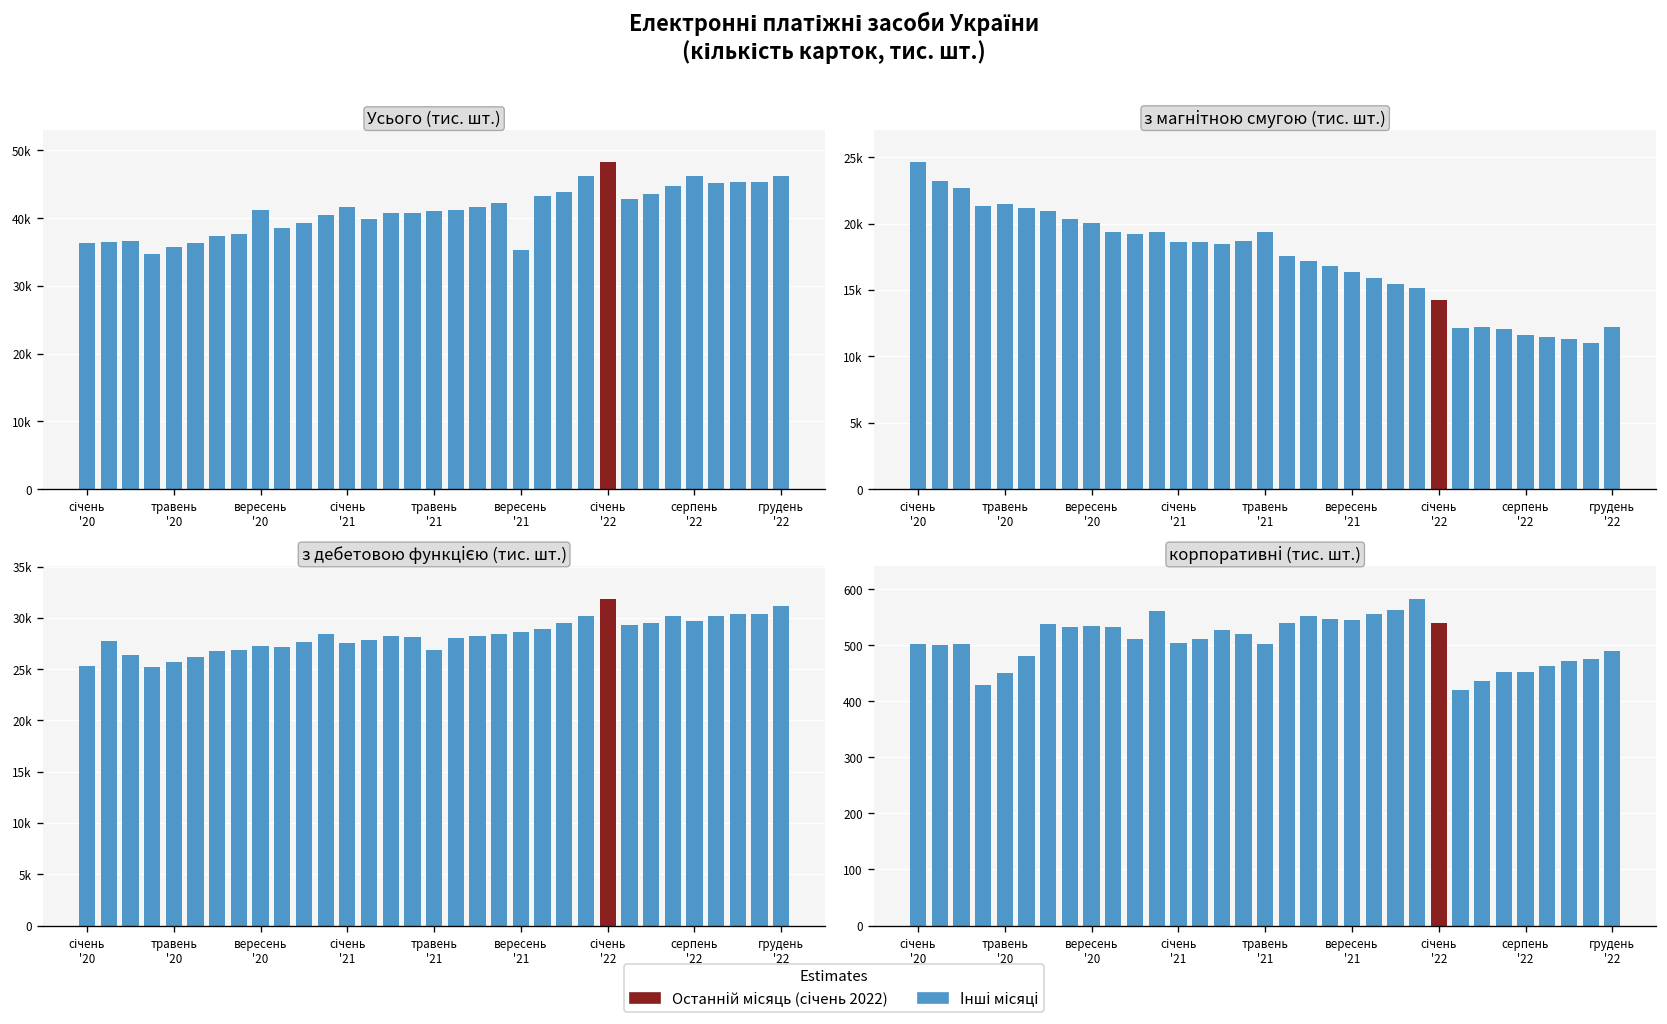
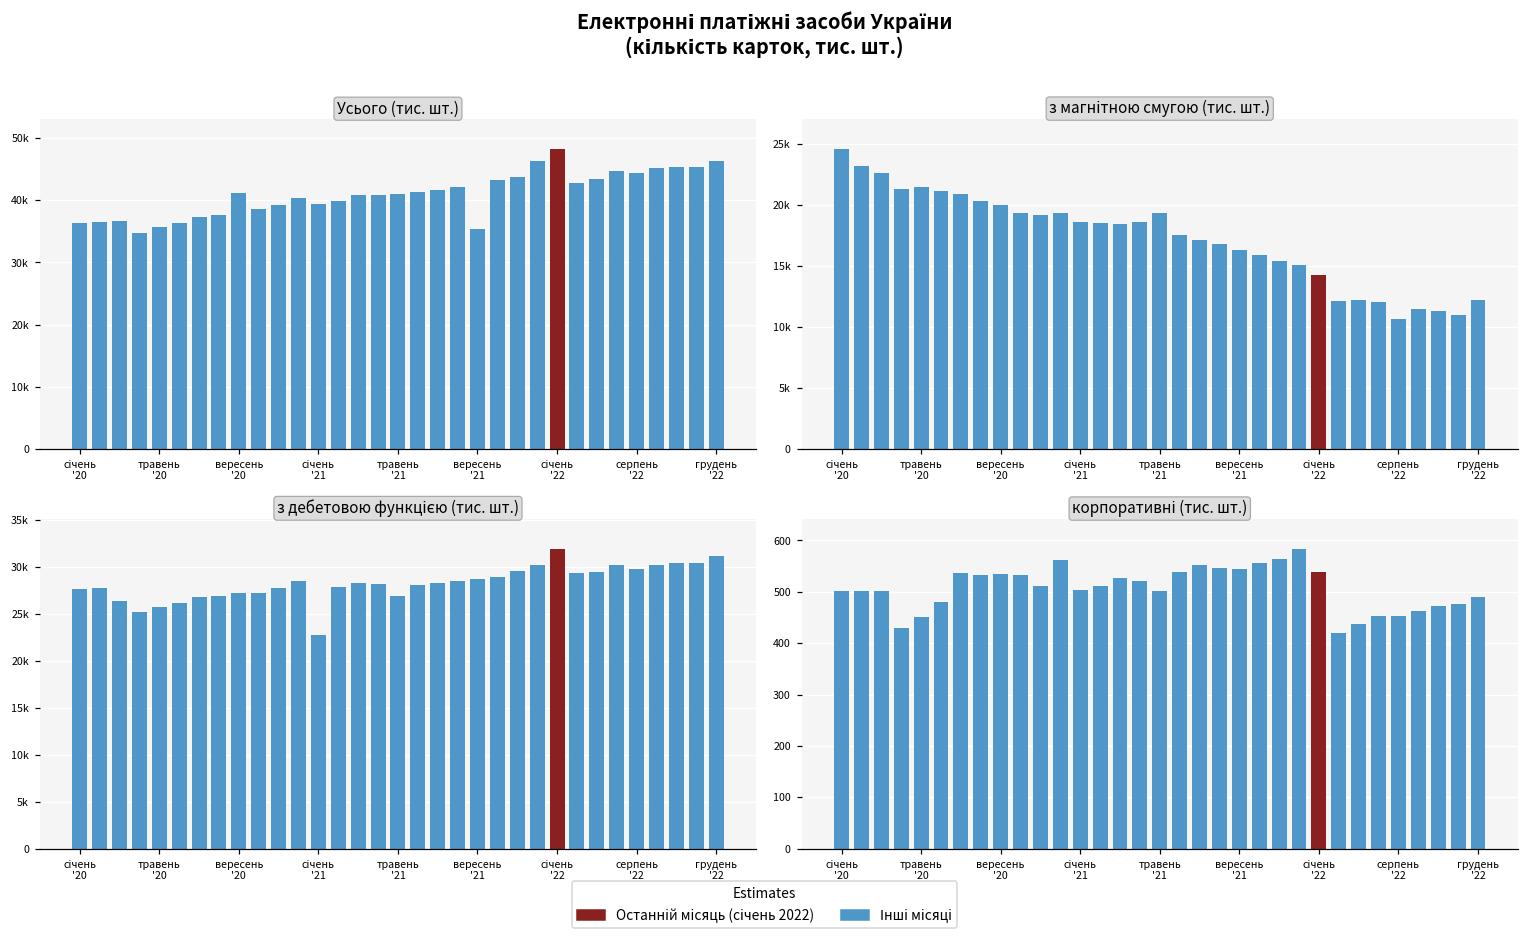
Усього (тис. шт.), січень '21: 42000 -> 39000
Усього (тис. шт.), серпень '22: 46000 -> 44000
з магнітною смугою (тис. шт.), серпень '22: 11600 -> 10600
з дебетовою функцією (тис. шт.), січень '20: 25000 -> 28000
з дебетовою функцією (тис. шт.), січень '21: 28000 -> 23000
